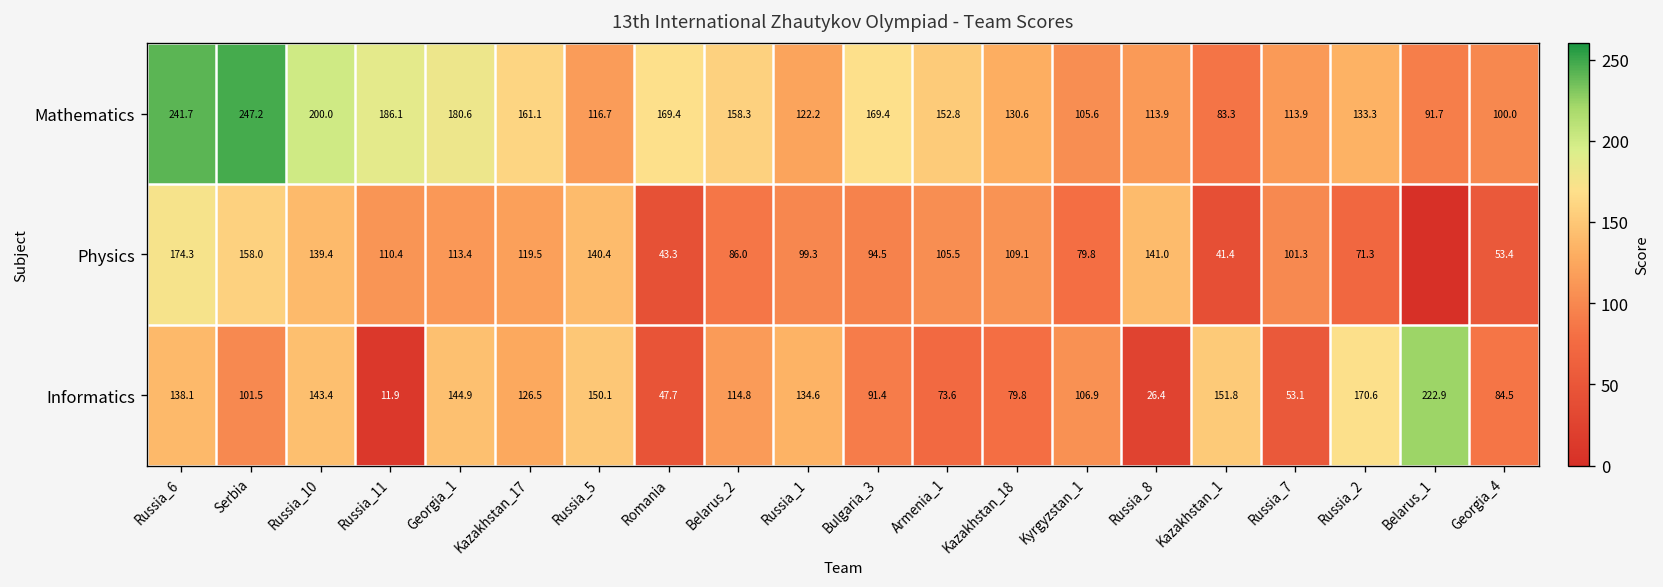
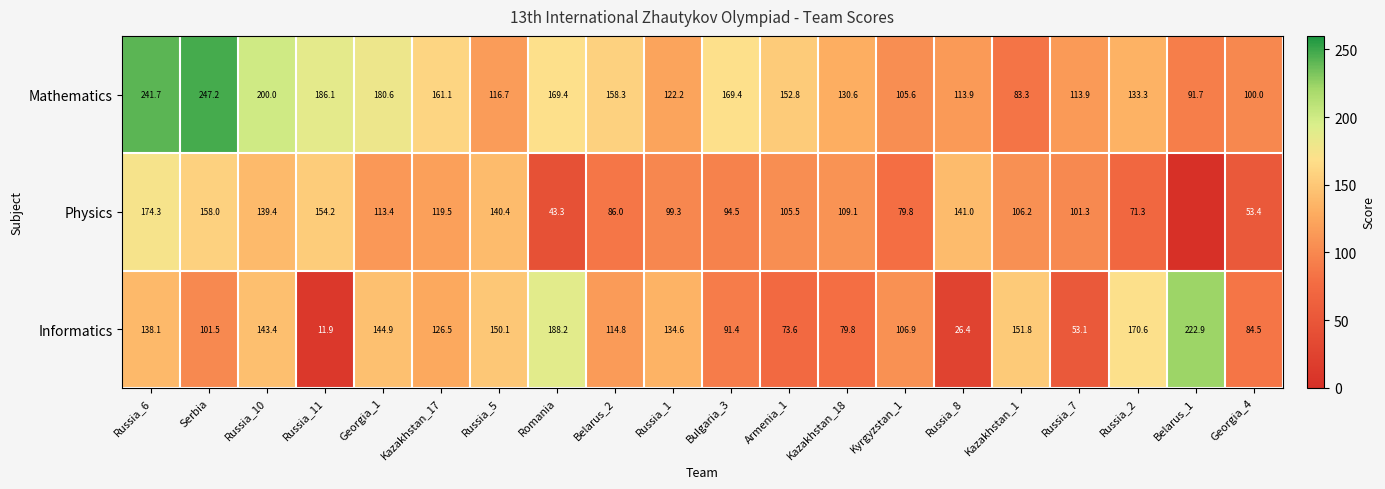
Physics, Russia_11: 110.4 -> 154.2
Physics, Kazakhstan_1: 41.4 -> 106.2
Informatics, Romania: 47.7 -> 188.2
